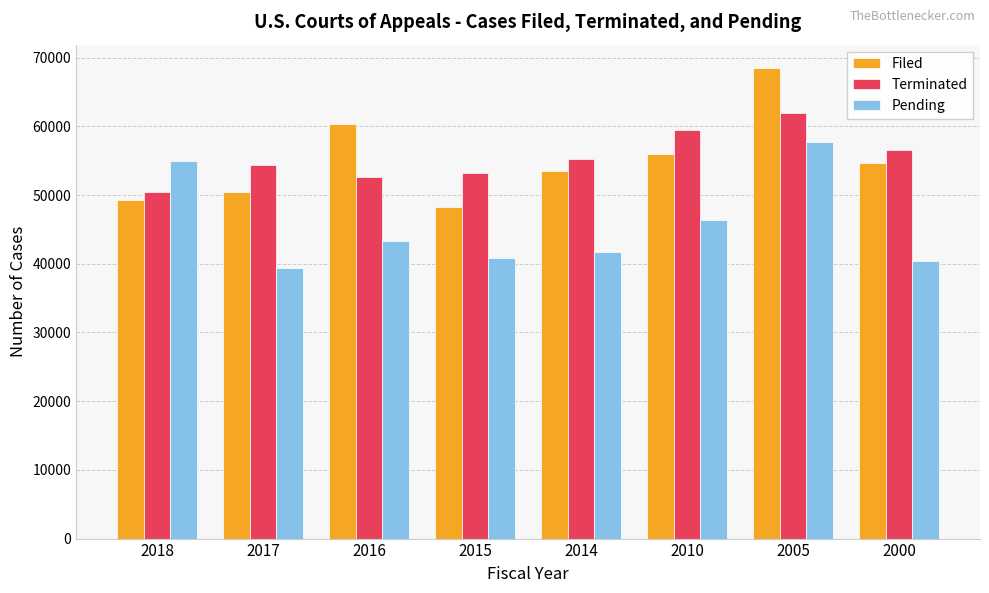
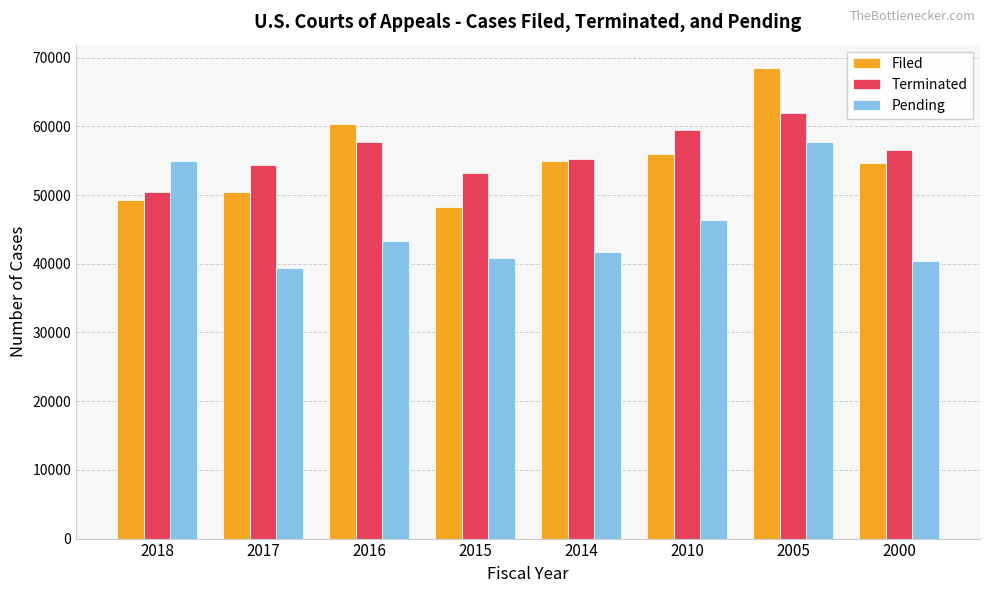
Terminated, 2016: 53000 -> 58000
Filed, 2014: 54000 -> 55000
